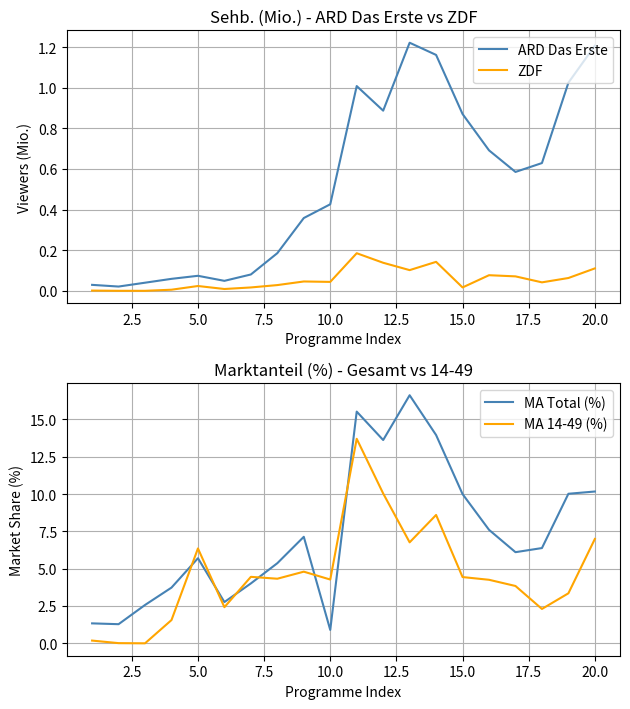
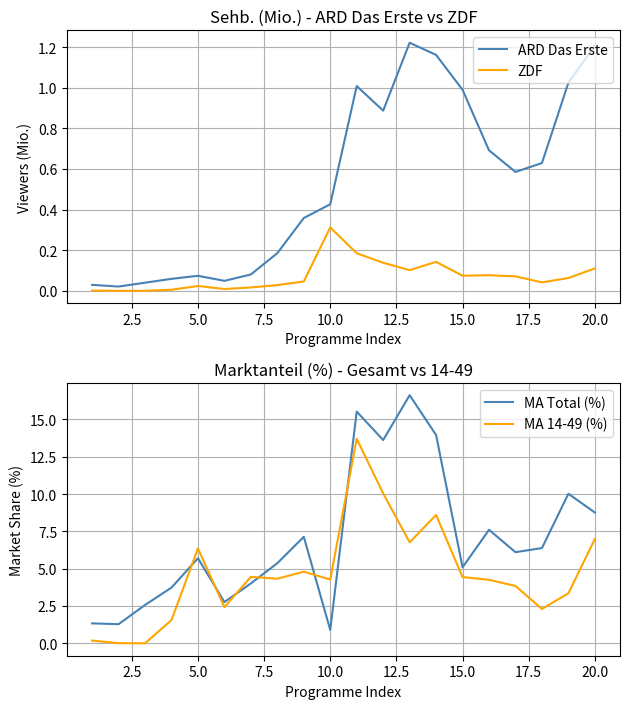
Sehb. (Mio.) - ARD Das Erste vs ZDF, ZDF, 10.0: 0.04 -> 0.31
Sehb. (Mio.) - ARD Das Erste vs ZDF, ARD Das Erste, 15.0: 0.87 -> 0.99
Sehb. (Mio.) - ARD Das Erste vs ZDF, ZDF, 15.0: 0.02 -> 0.07
Marktanteil (%) - Gesamt vs 14-49, MA Total (%), 15.0: 10.0 -> 5.1
Marktanteil (%) - Gesamt vs 14-49, MA Total (%), 20.0: 10.2 -> 8.8
